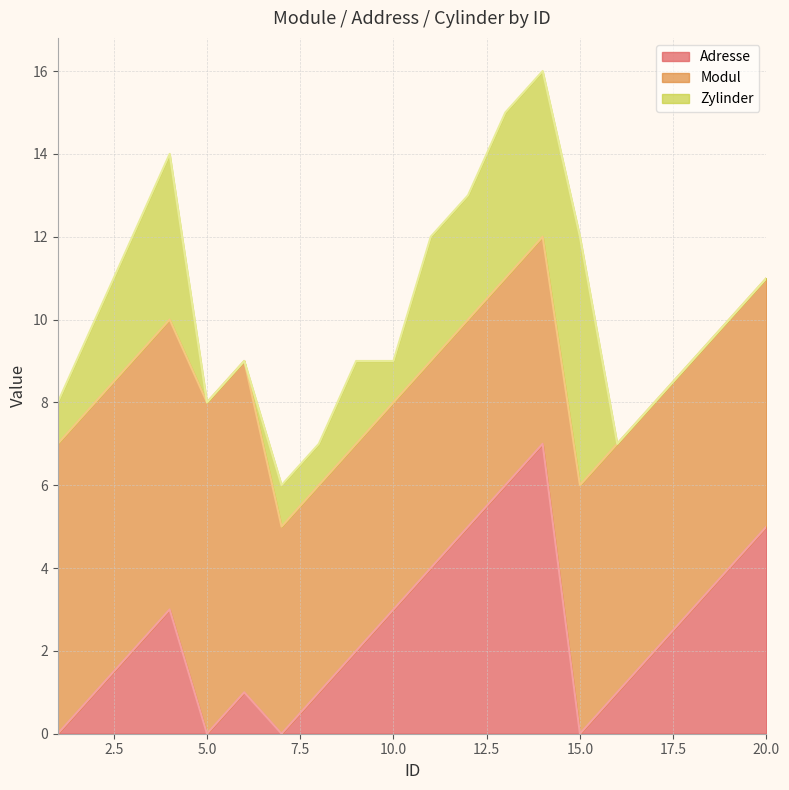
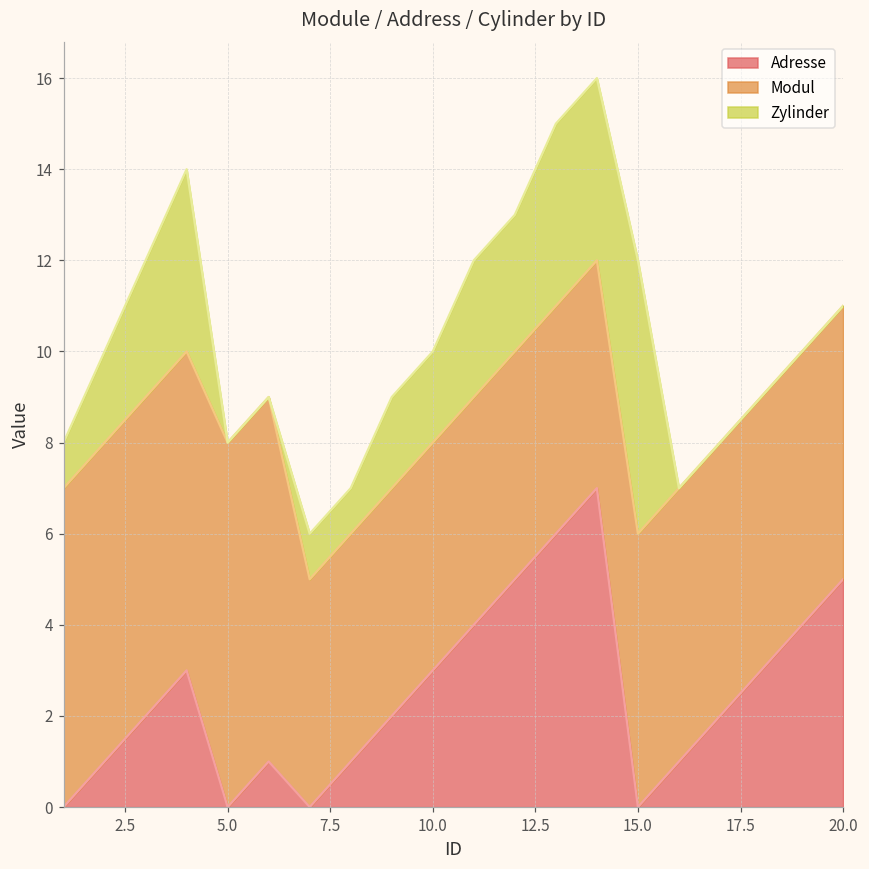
Zylinder, 10.0: 1 -> 2
